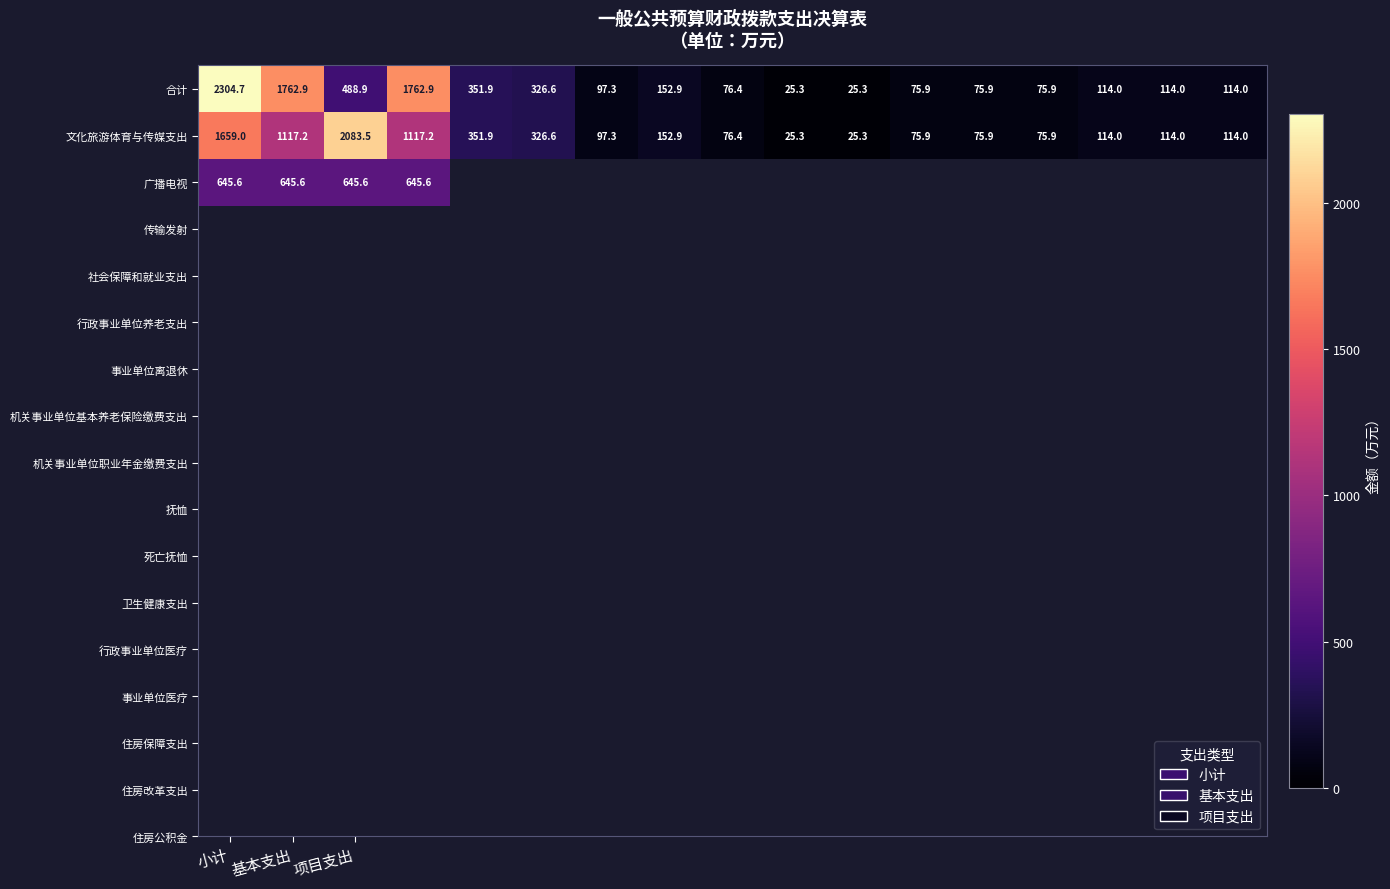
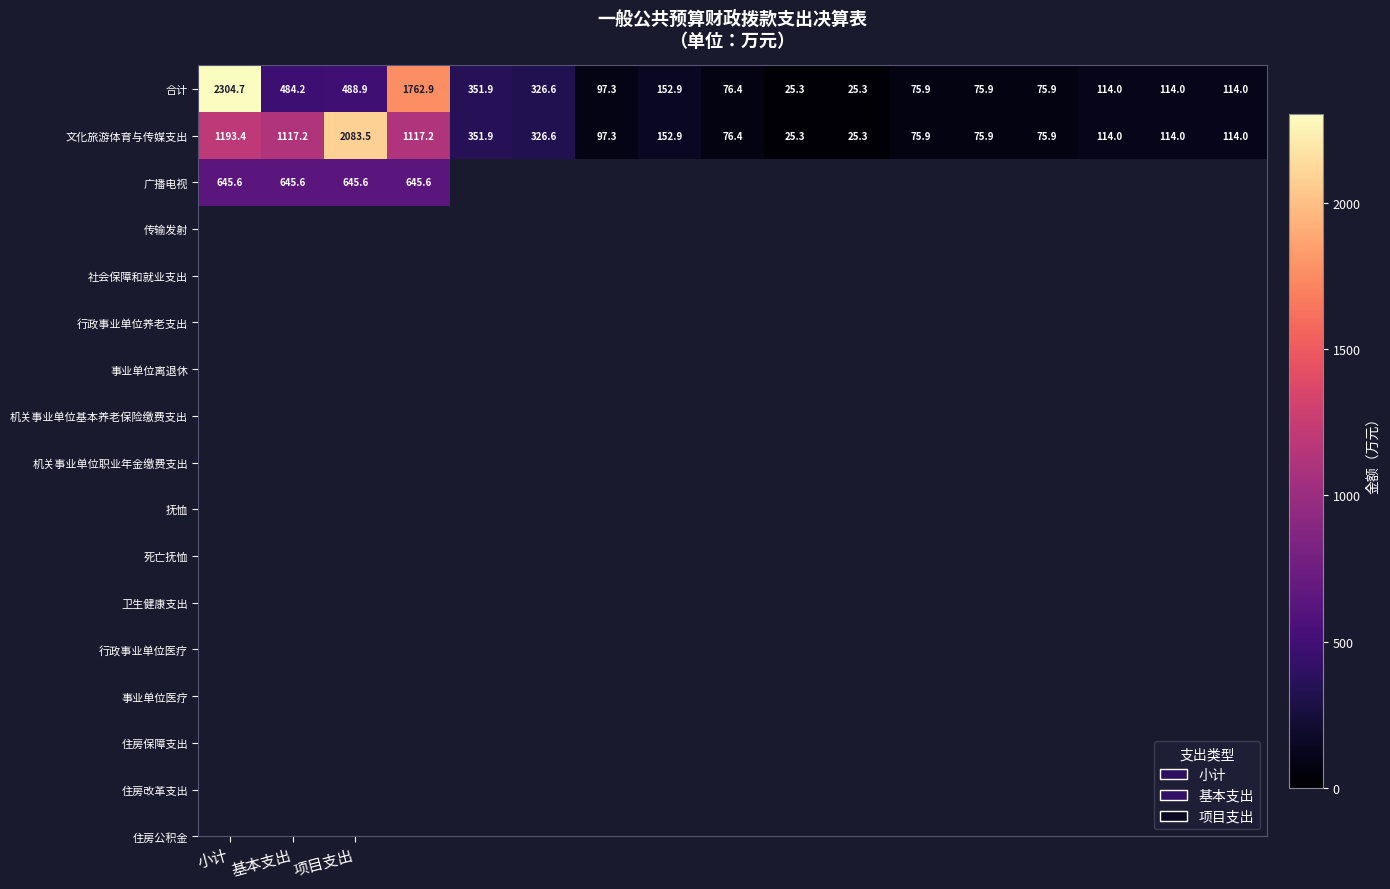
合计, 基本支出: 1762.9 -> 484.2
文化旅游体育与传媒支出, 小计: 1659.0 -> 1193.4
